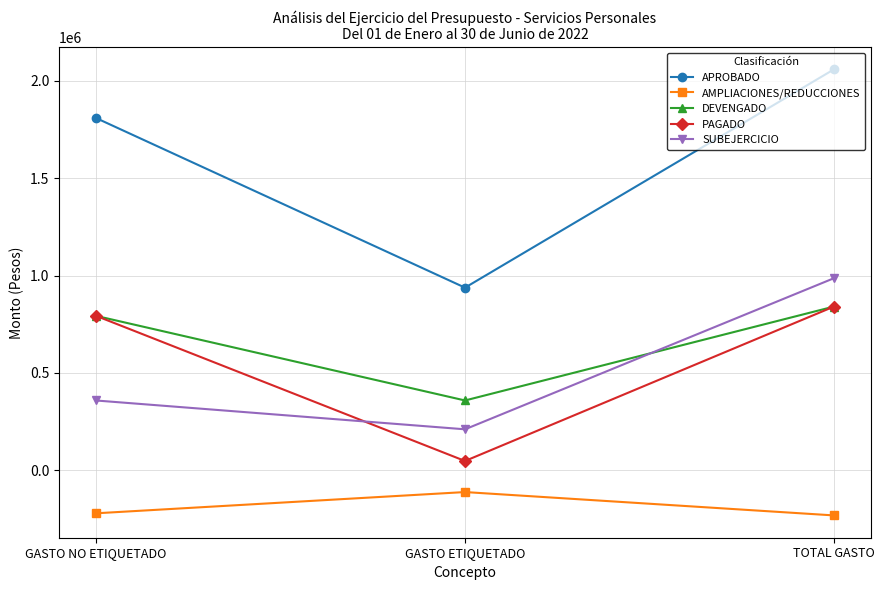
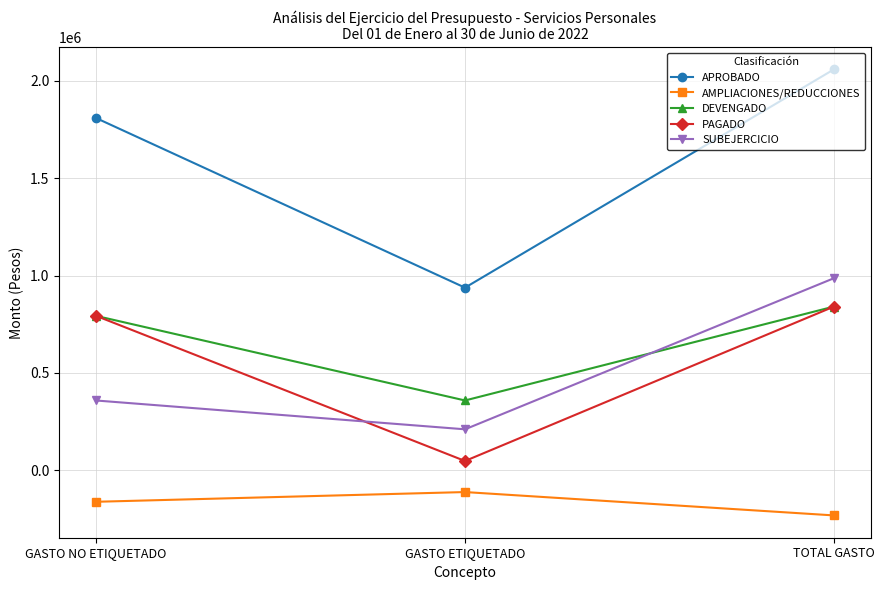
AMPLIACIONES/REDUCCIONES, GASTO NO ETIQUETADO: -220000 -> -160000
